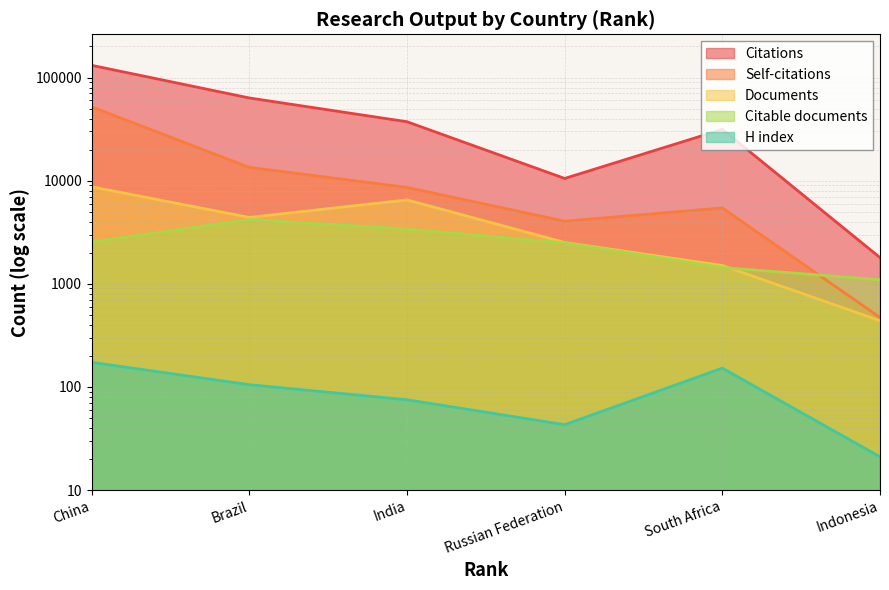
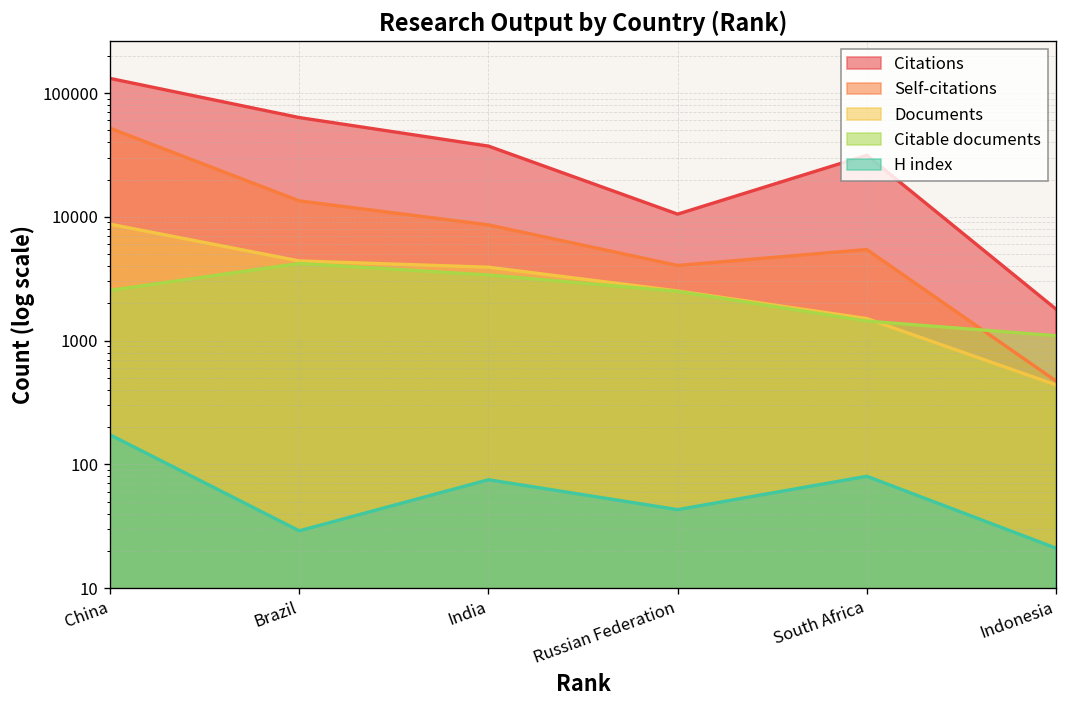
H index, Brazil: 110 -> 29
Documents, India: 7000 -> 3900
H index, South Africa: 150 -> 80
